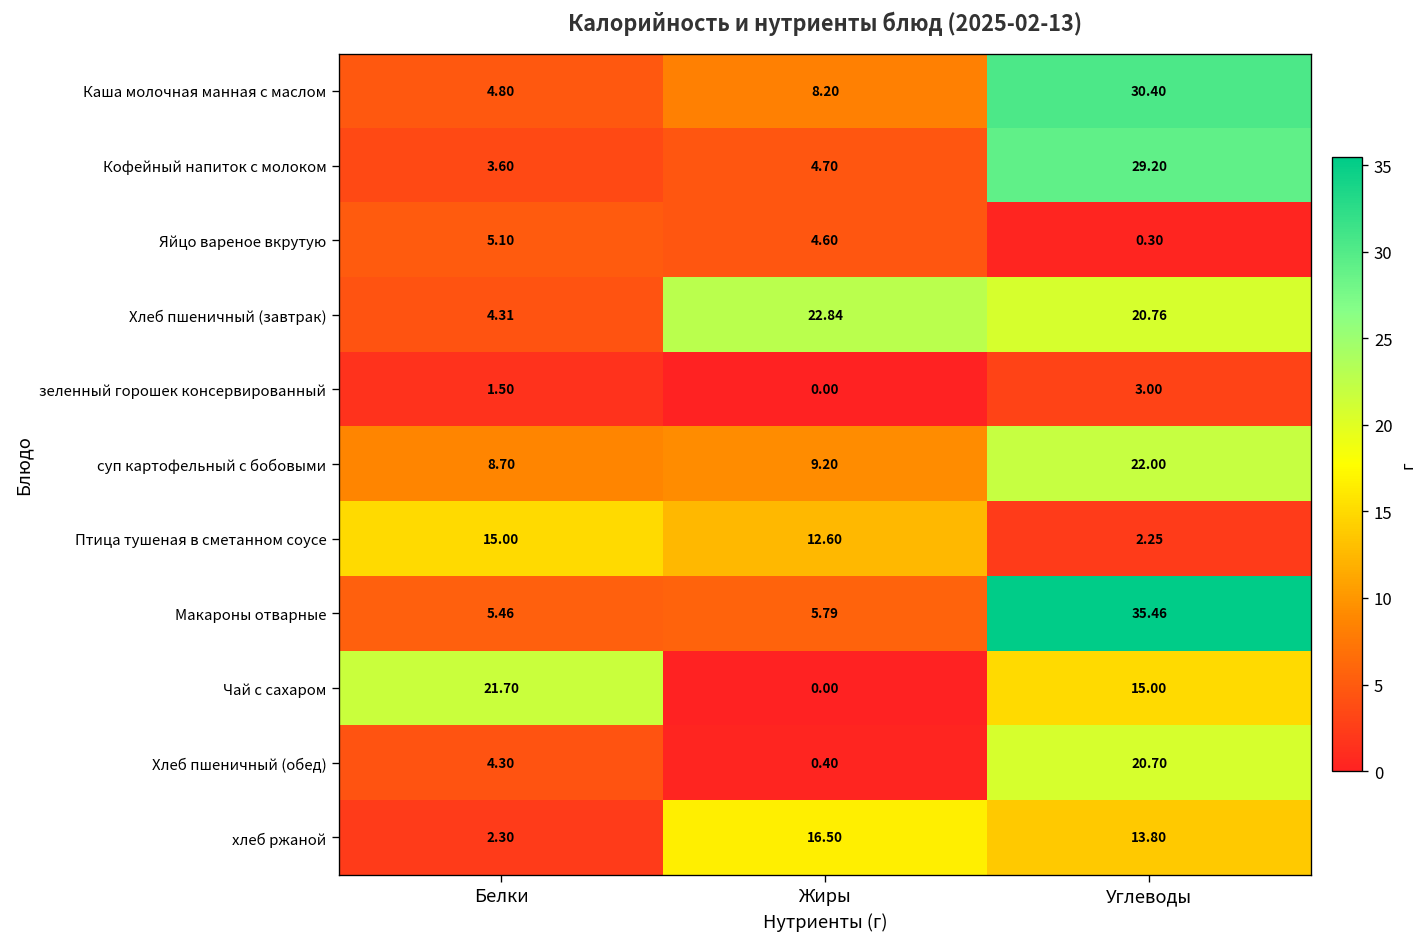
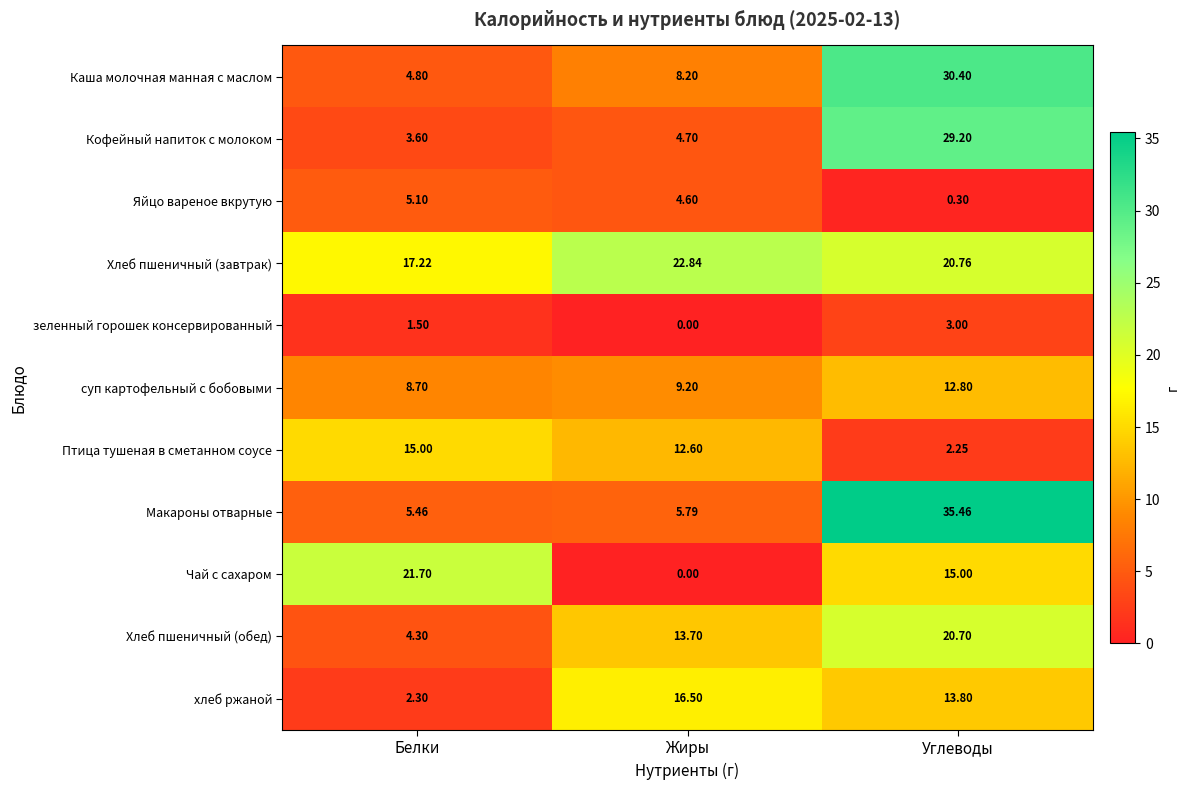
Хлеб пшеничный (завтрак), Белки: 4.31 -> 17.22
суп картофельный с бобовыми, Углеводы: 22.00 -> 12.80
Хлеб пшеничный (обед), Жиры: 0.40 -> 13.70
